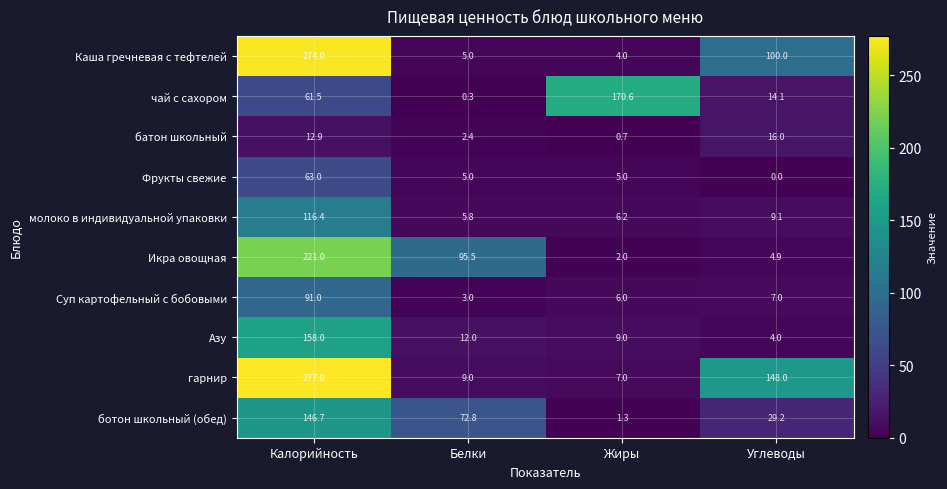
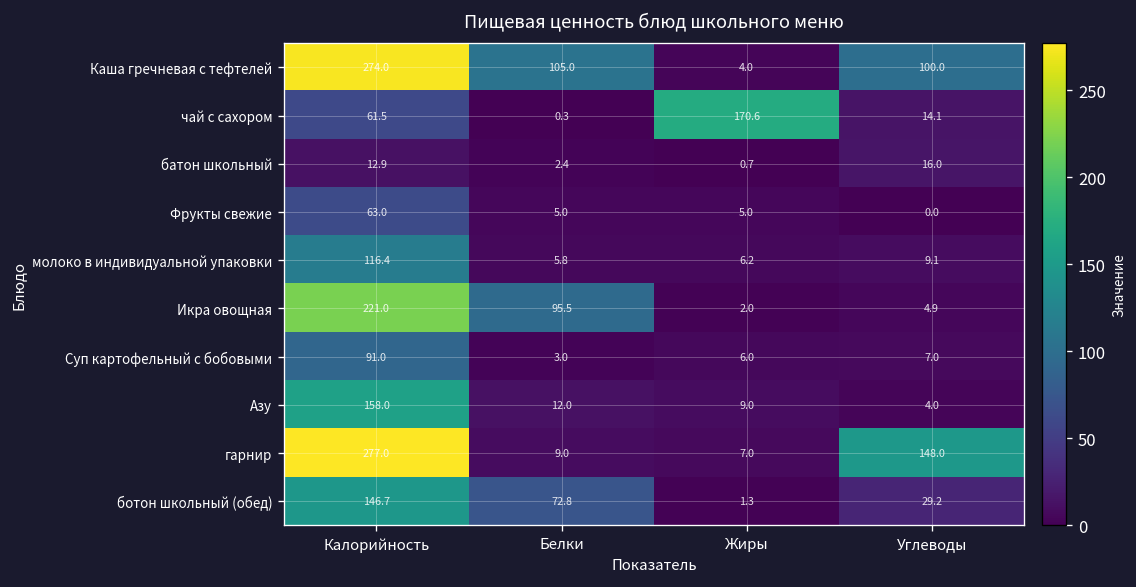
Каша гречневая с тефтелей, Белки: 5.0 -> 105.0
